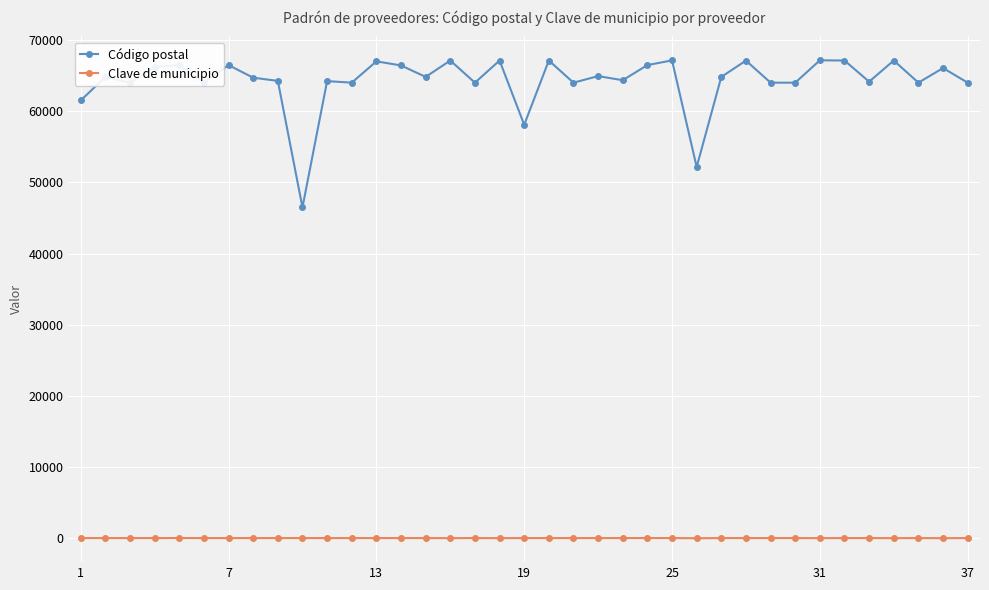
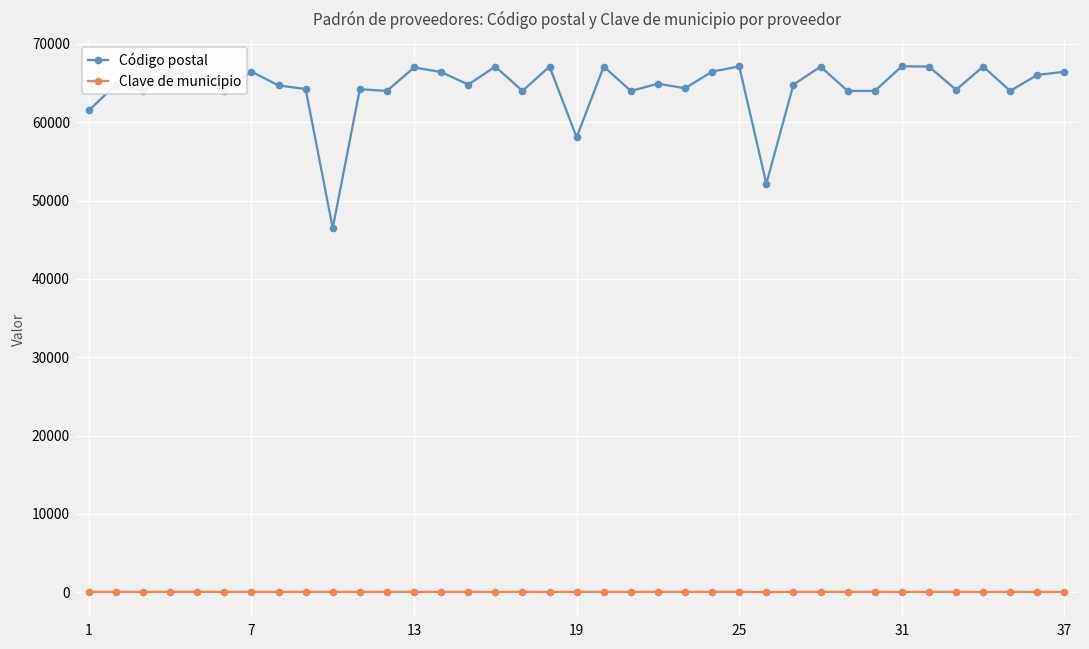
Código postal, 37: 64000 -> 66000
